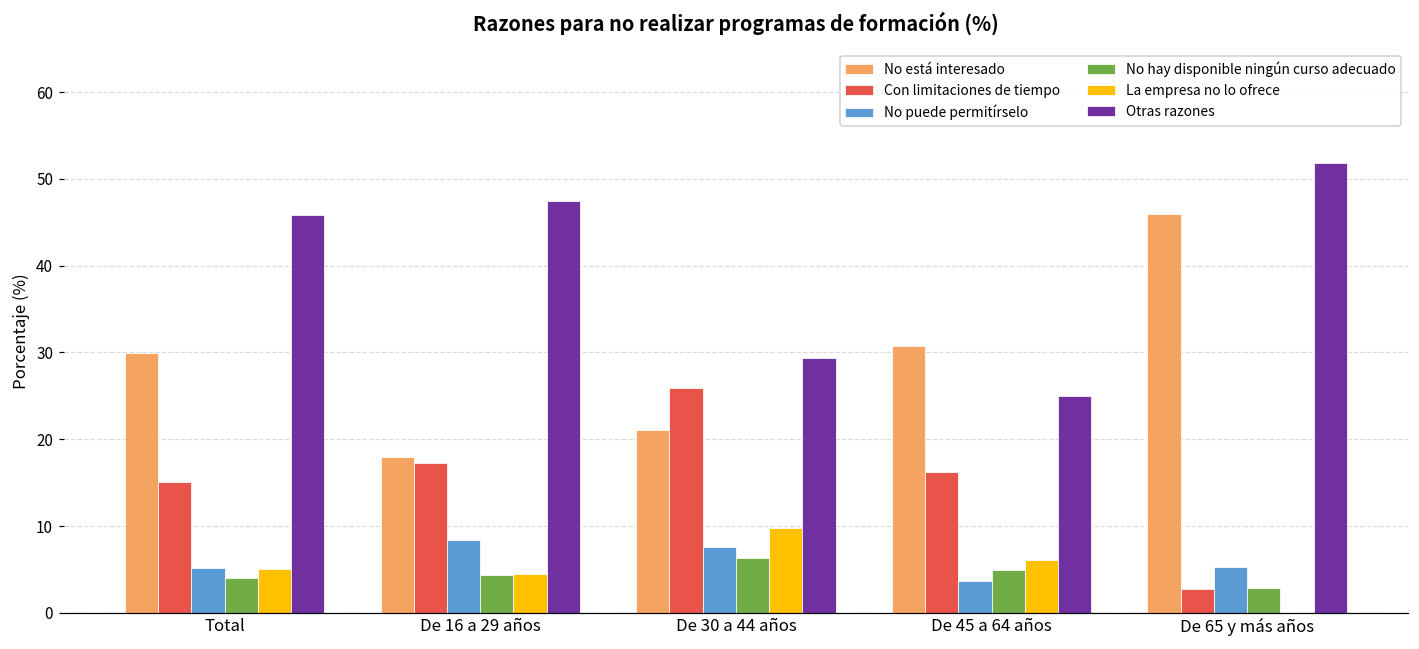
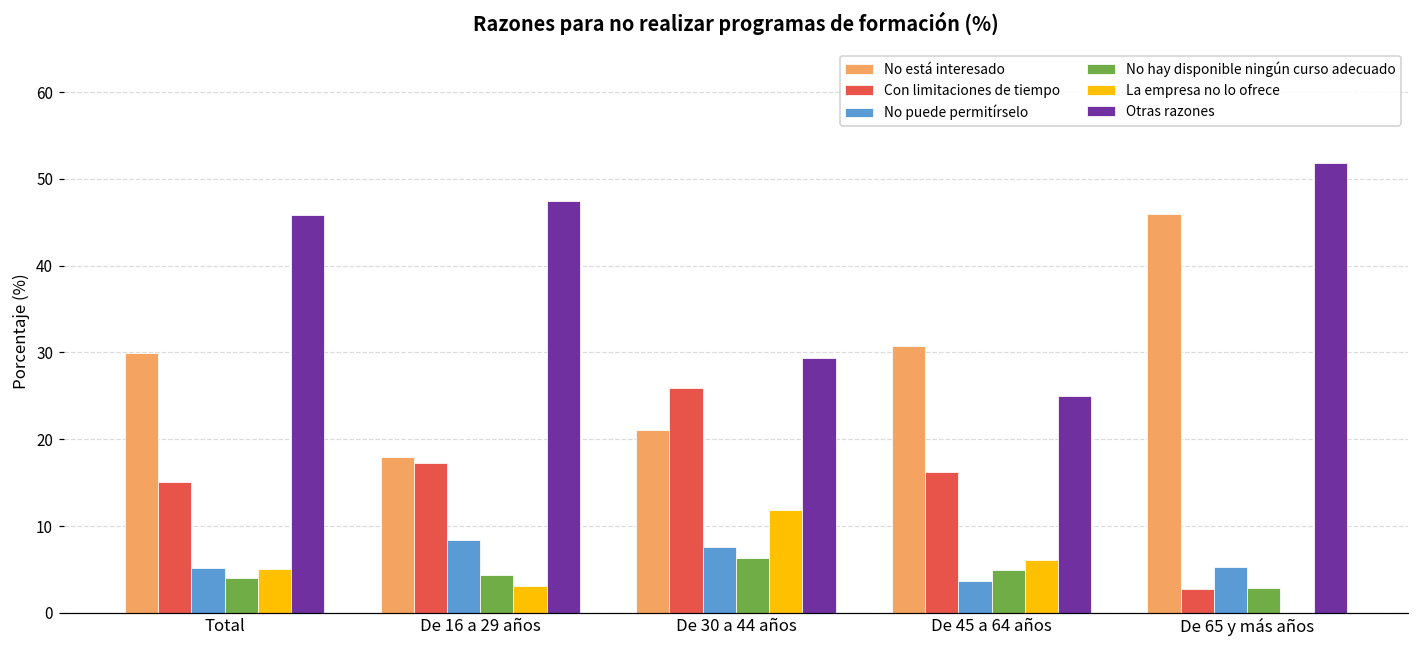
La empresa no lo ofrece, De 16 a 29 años: 5 -> 3
La empresa no lo ofrece, De 30 a 44 años: 10 -> 12
